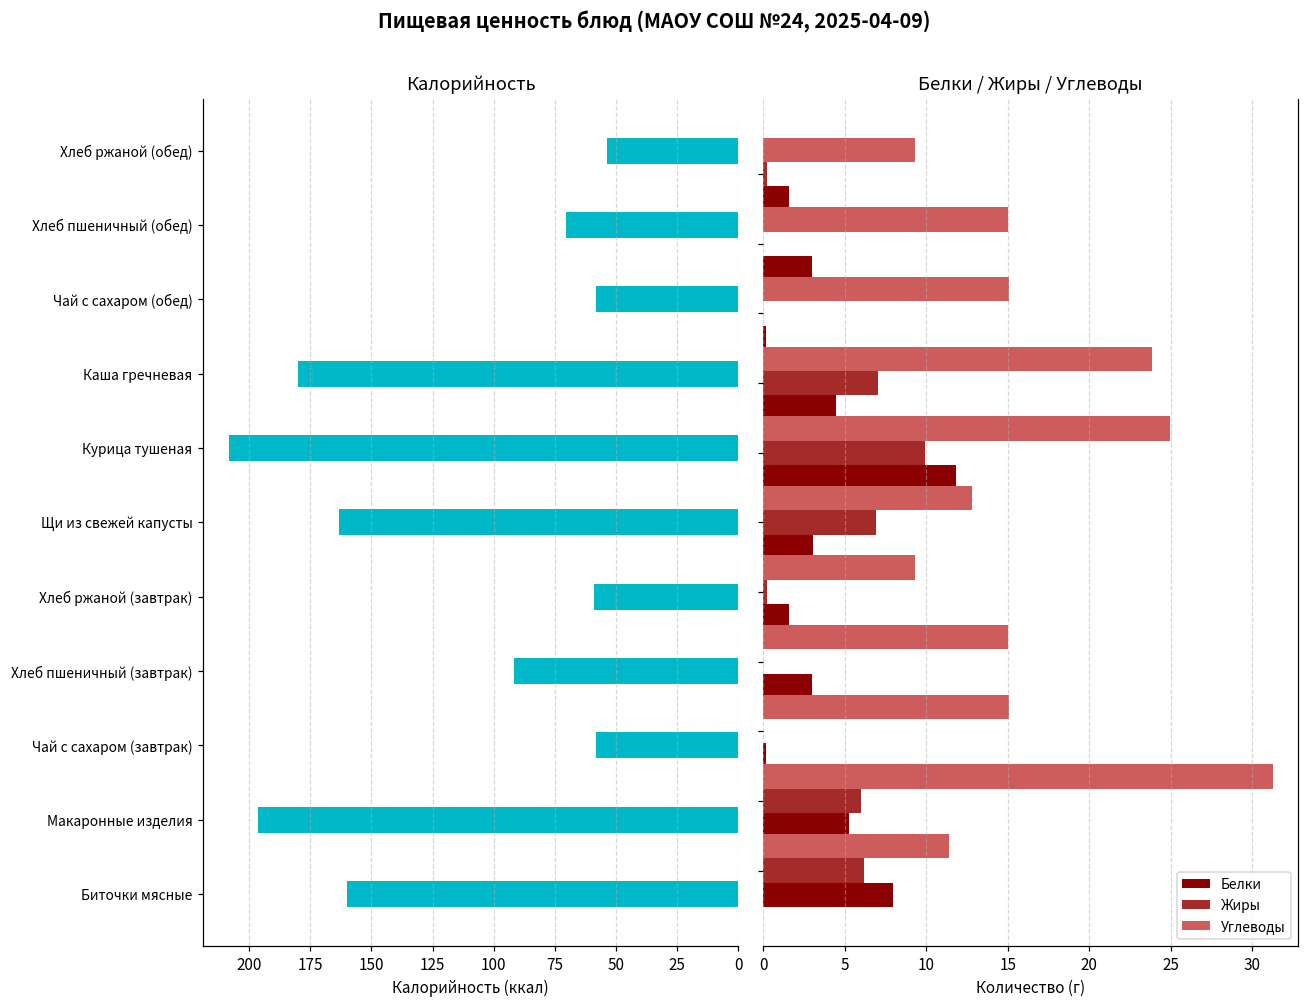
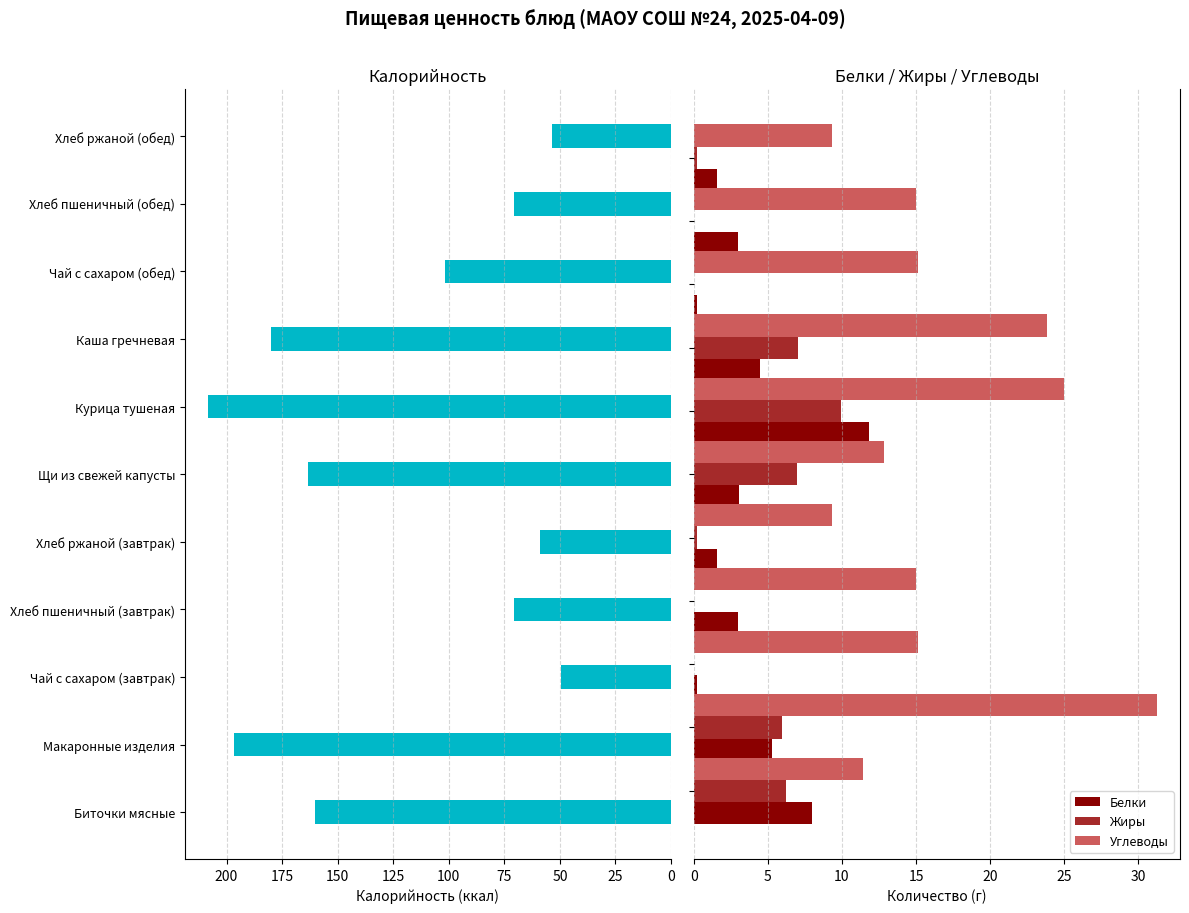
Калорийность, Чай с сахаром (обед): 58 -> 102
Калорийность, Хлеб пшеничный (завтрак): 92 -> 71
Калорийность, Чай с сахаром (завтрак): 58 -> 49
